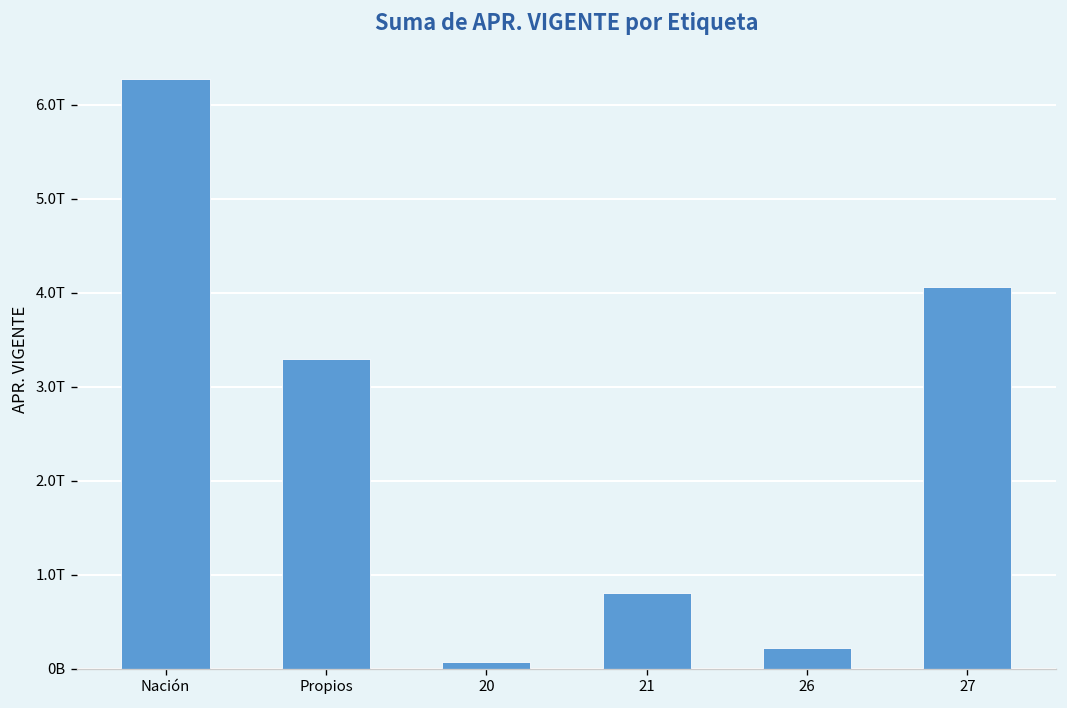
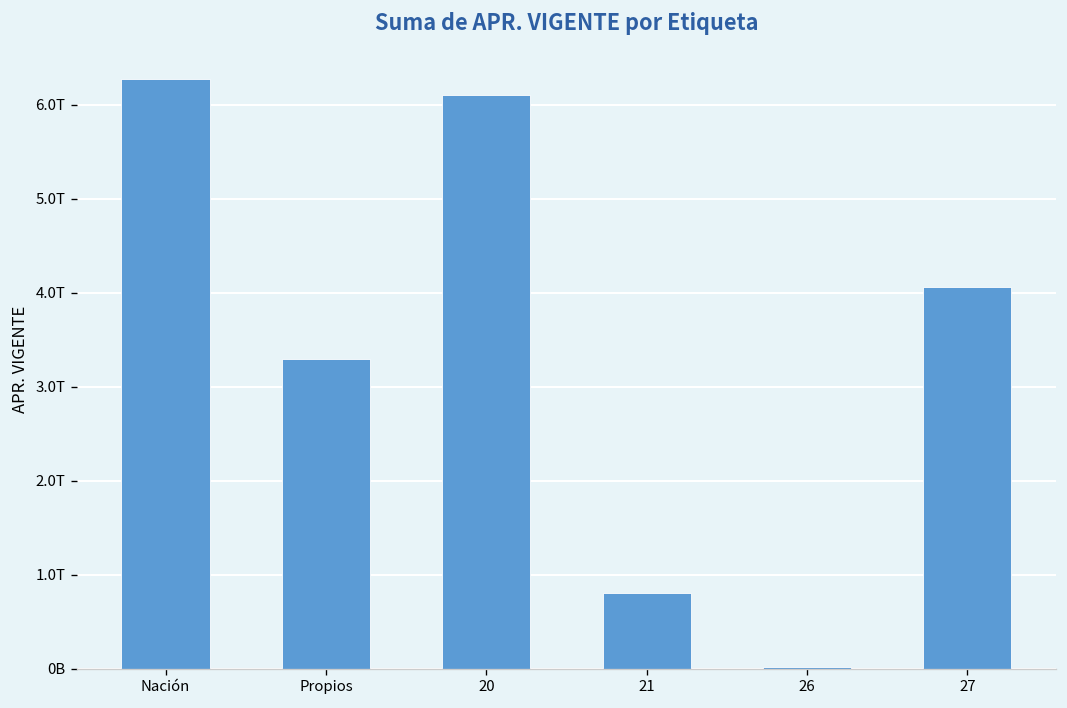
20: 0.1T -> 6.1T
26: 0.2T -> 0.0T
